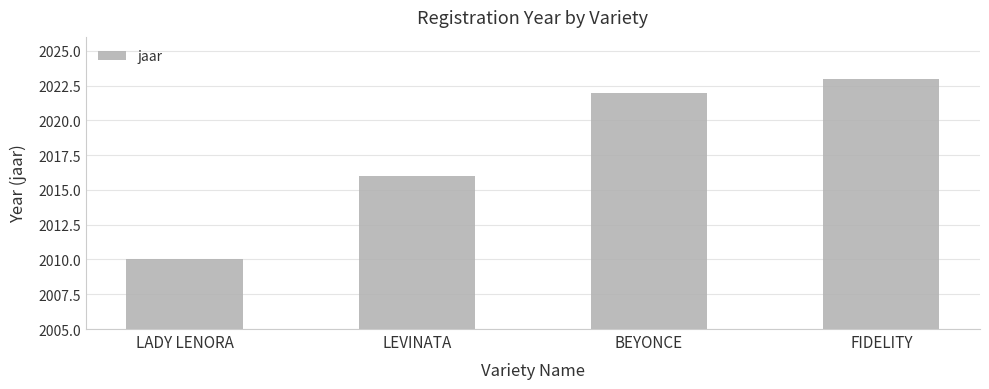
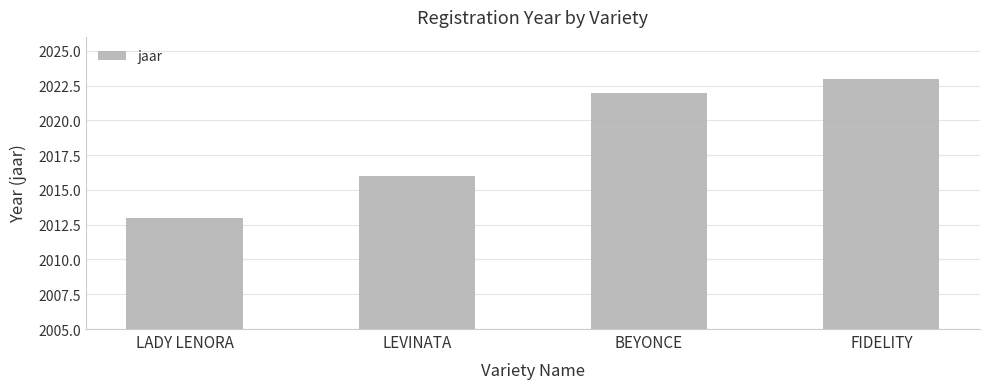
LADY LENORA: 2010 -> 2013
